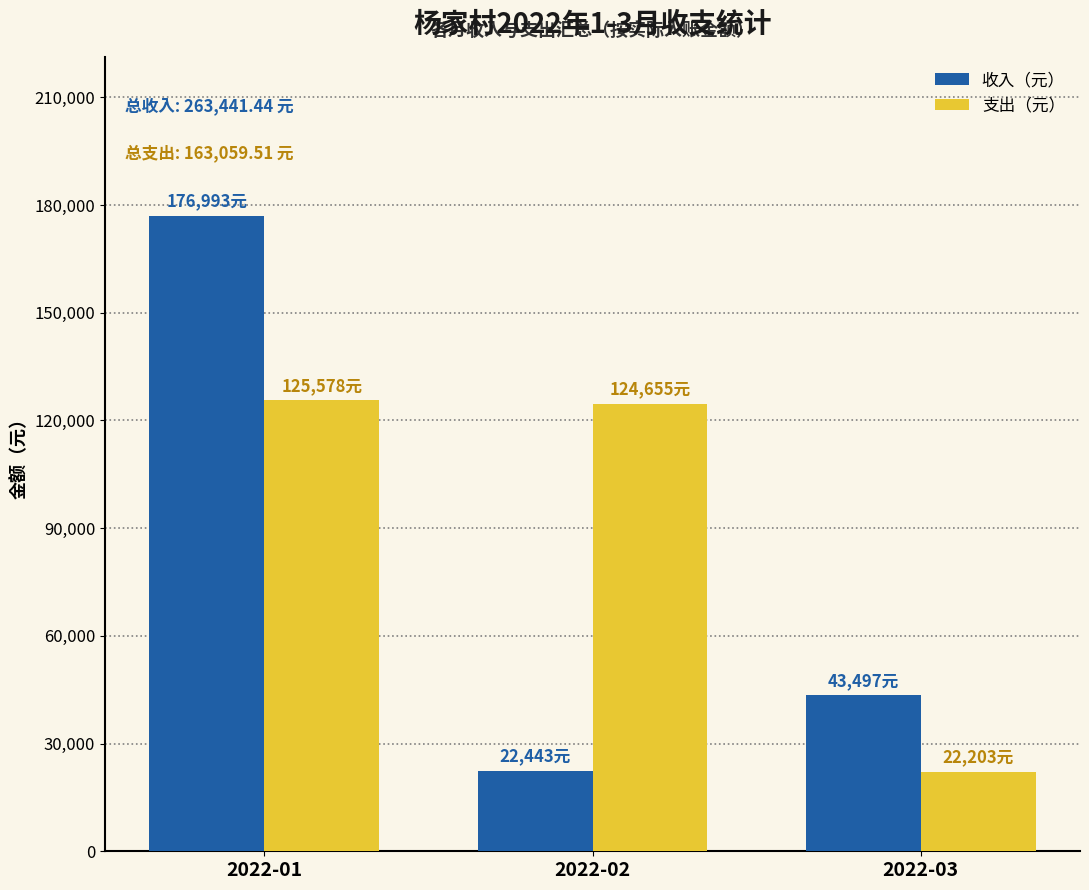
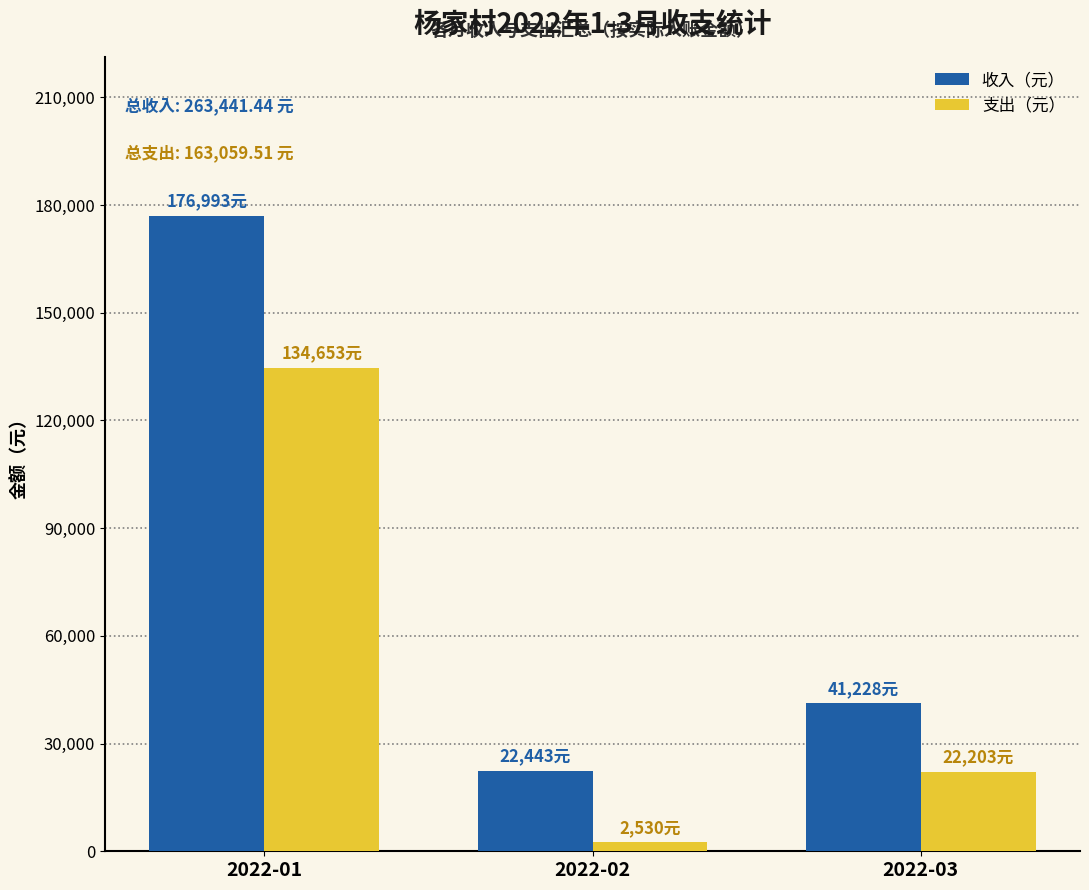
支出（元）, 2022-01: 125,578元 -> 134,653元
支出（元）, 2022-02: 124,655元 -> 2,530元
收入（元）, 2022-03: 43,497元 -> 41,228元
